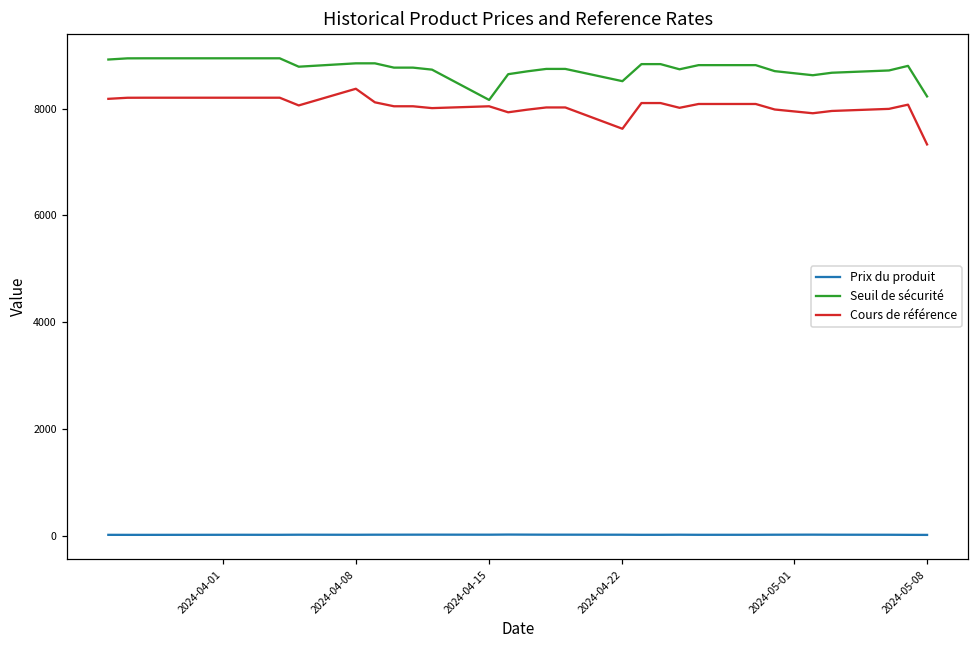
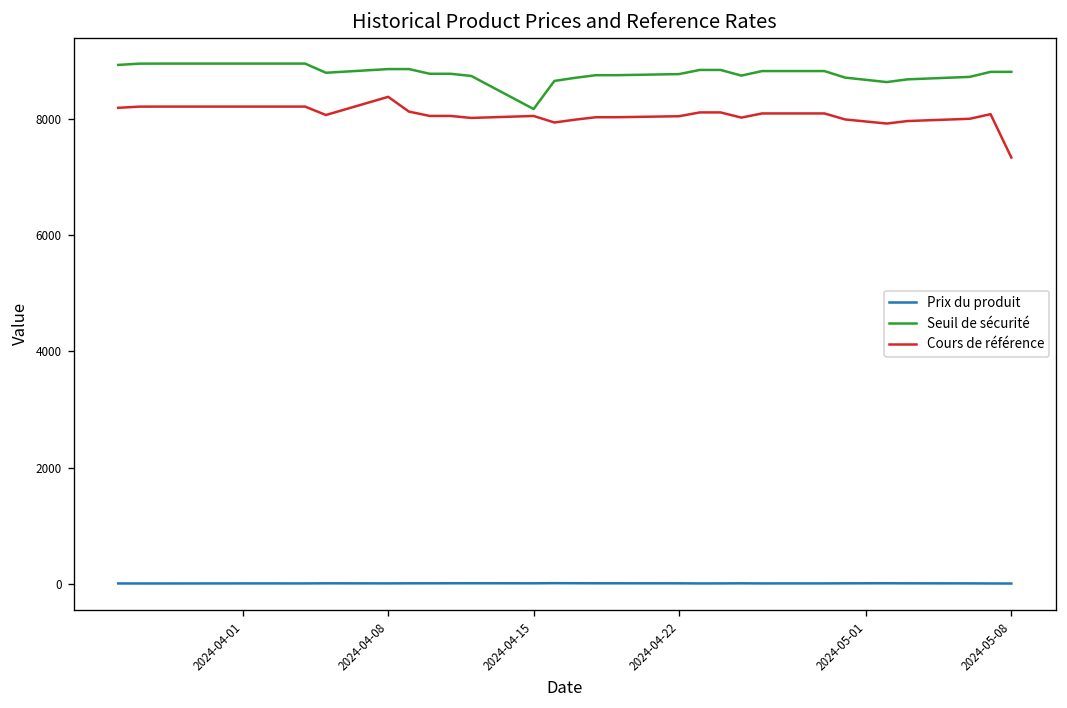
Seuil de sécurité, 2024-04-22: 8500 -> 8800
Cours de référence, 2024-04-22: 7600 -> 8000
Seuil de sécurité, 2024-05-08: 8200 -> 8800
